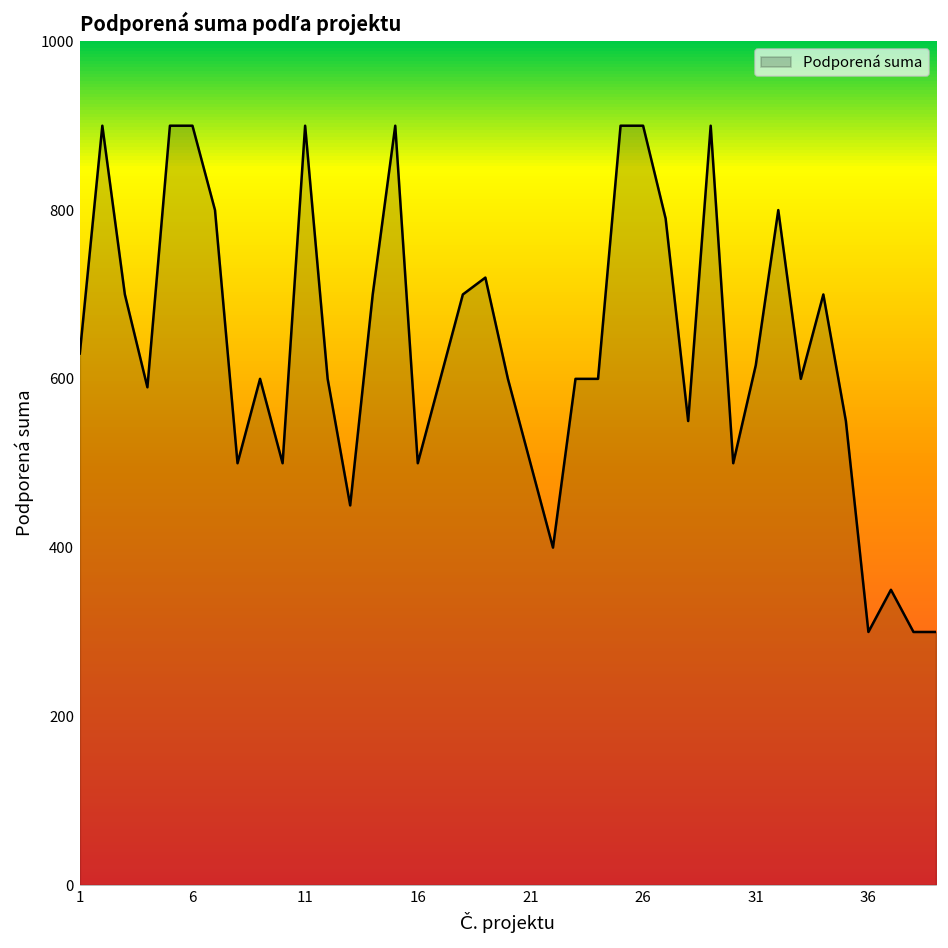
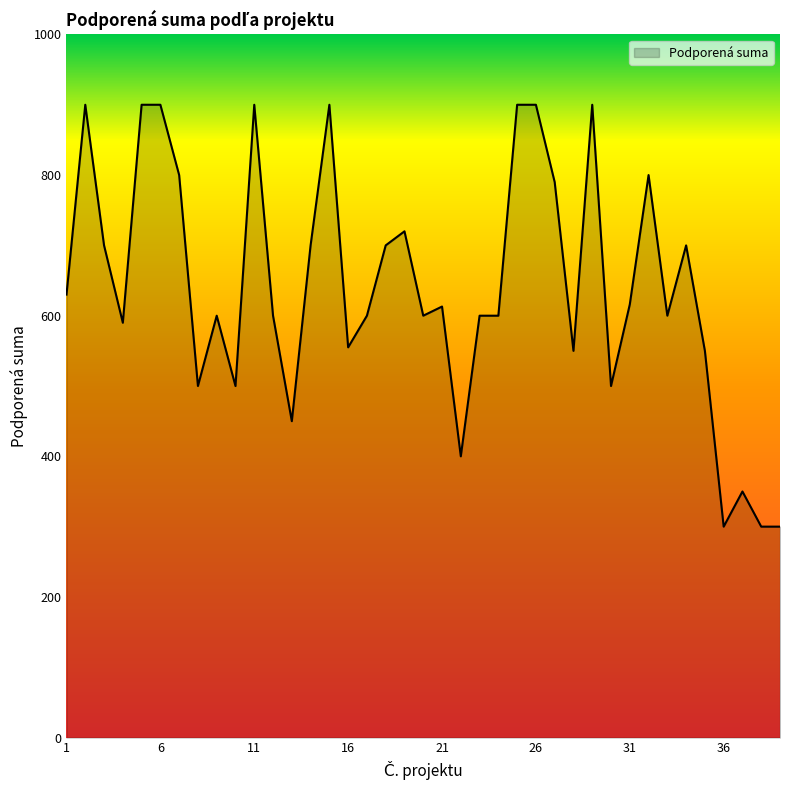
16: 500 -> 560
21: 500 -> 610
